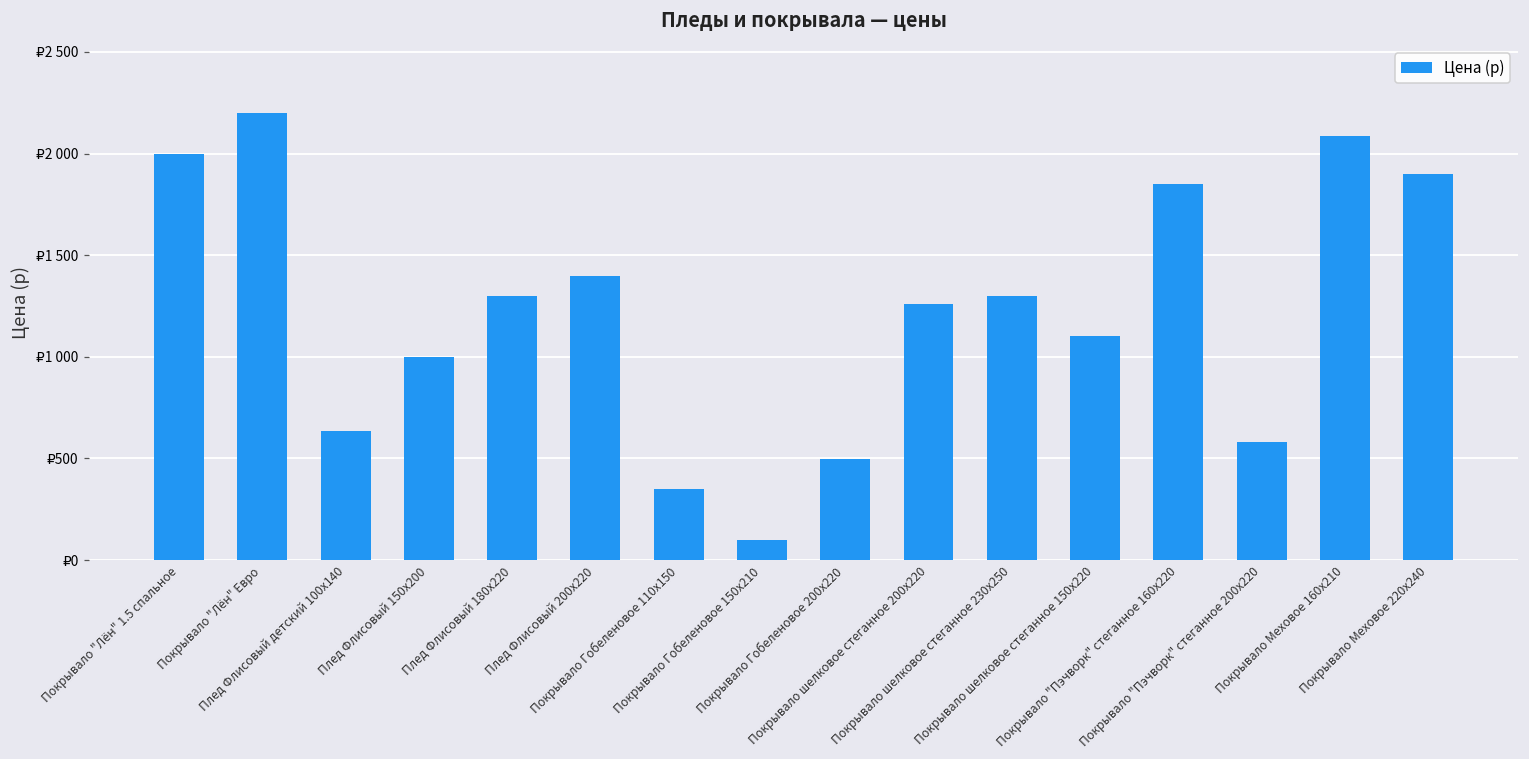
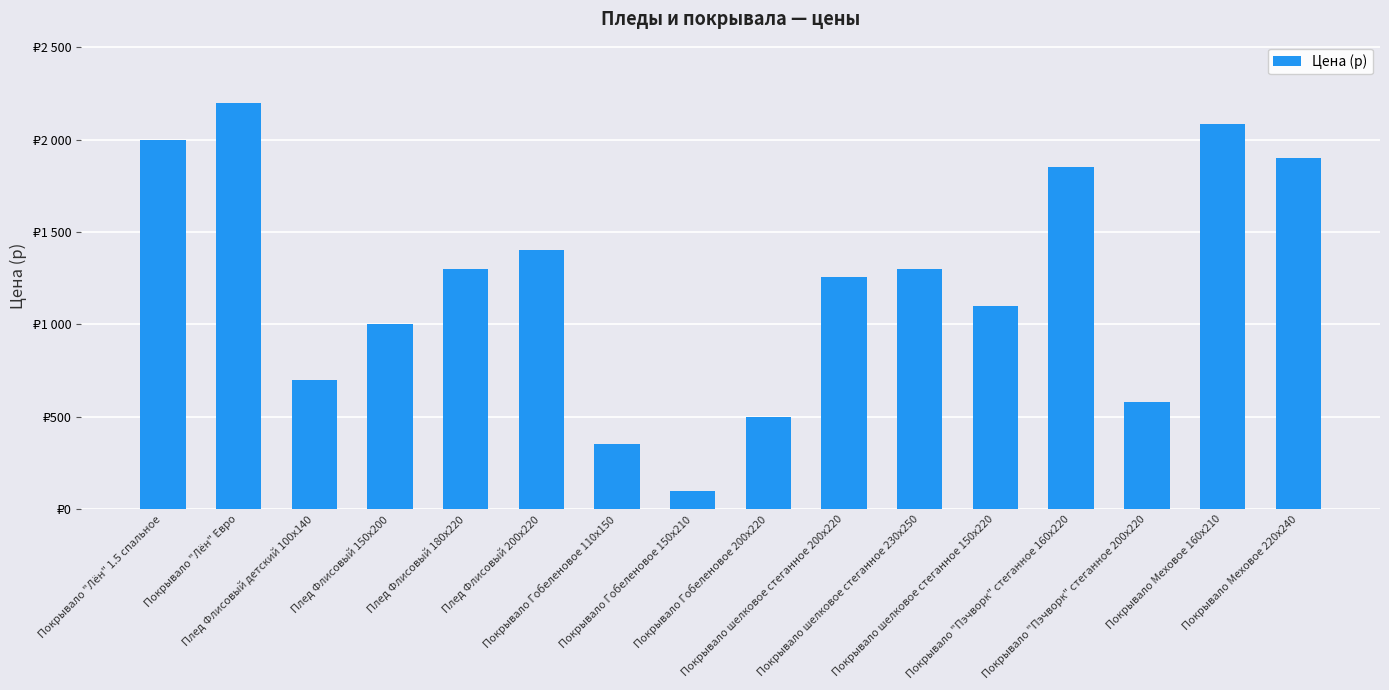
Плед Флисовый детский 100х140: ₽630 -> ₽700
